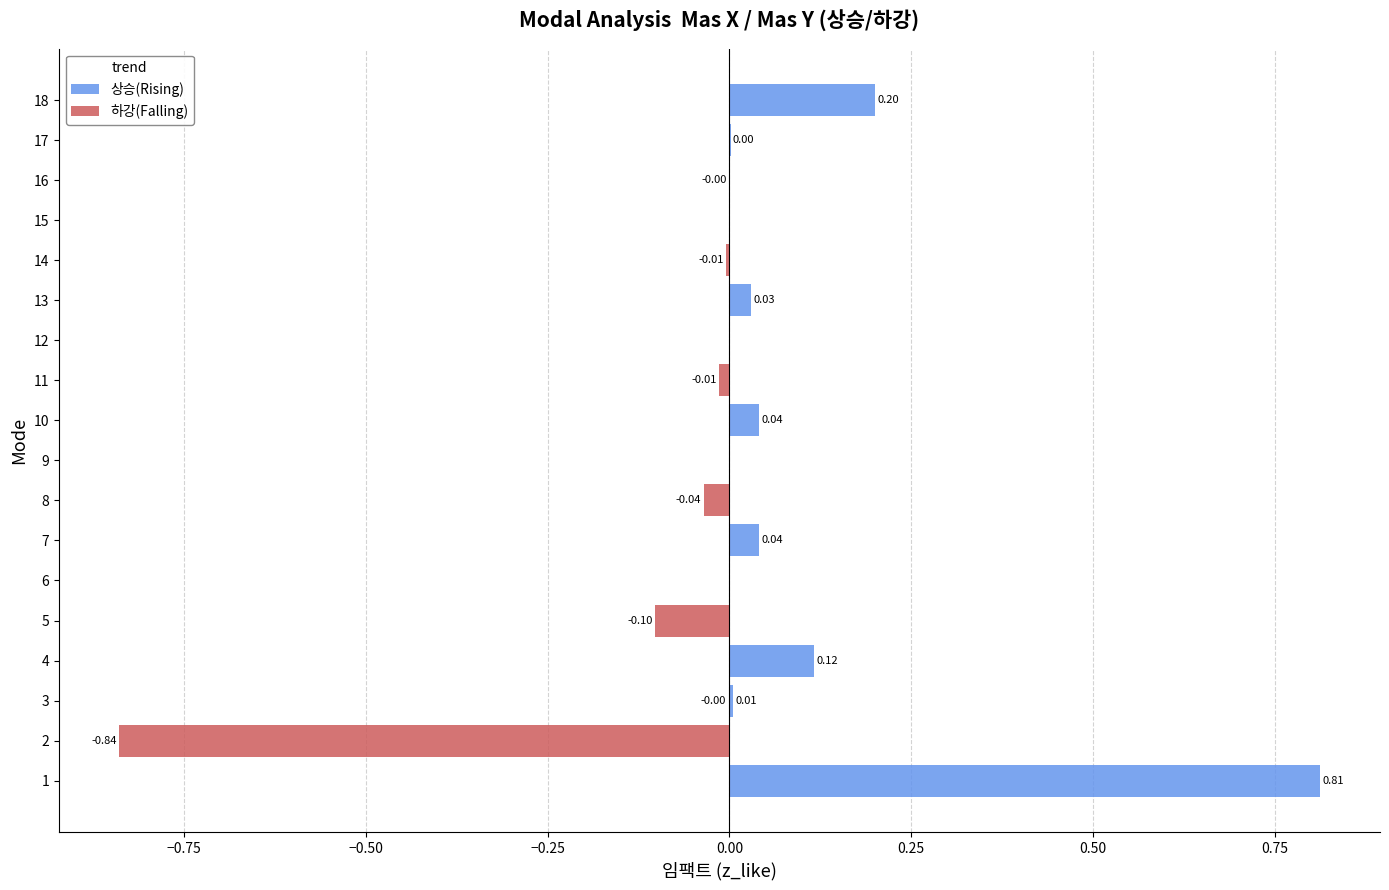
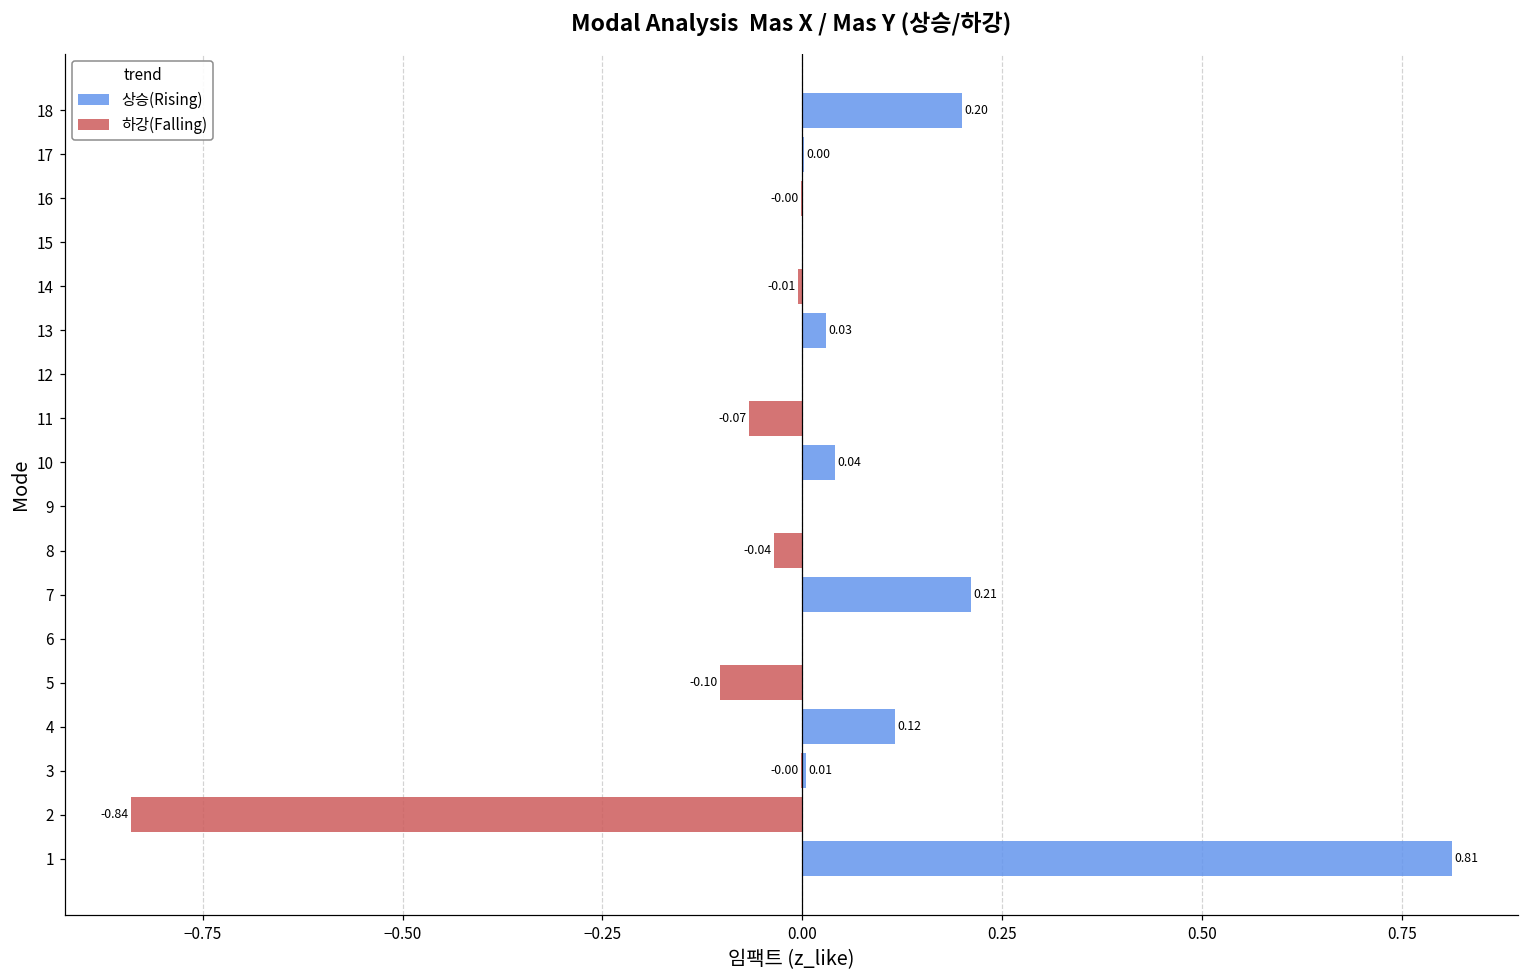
하강(Falling), 11: -0.01 -> -0.07
상승(Rising), 7: 0.04 -> 0.21
